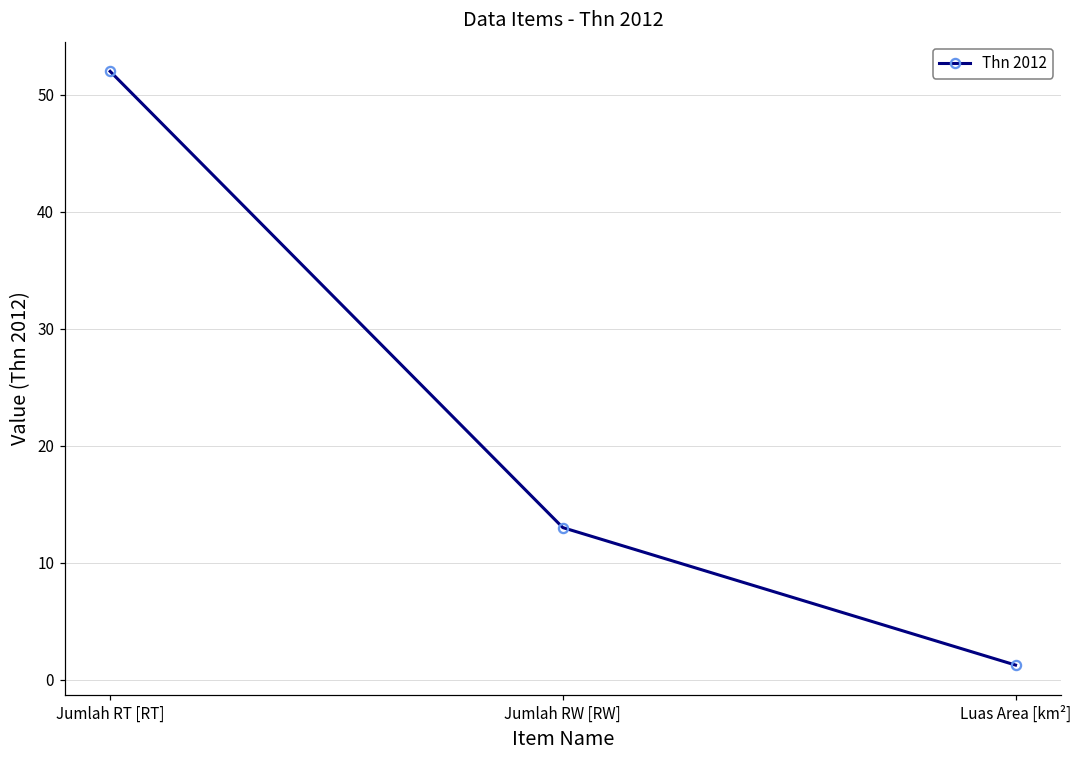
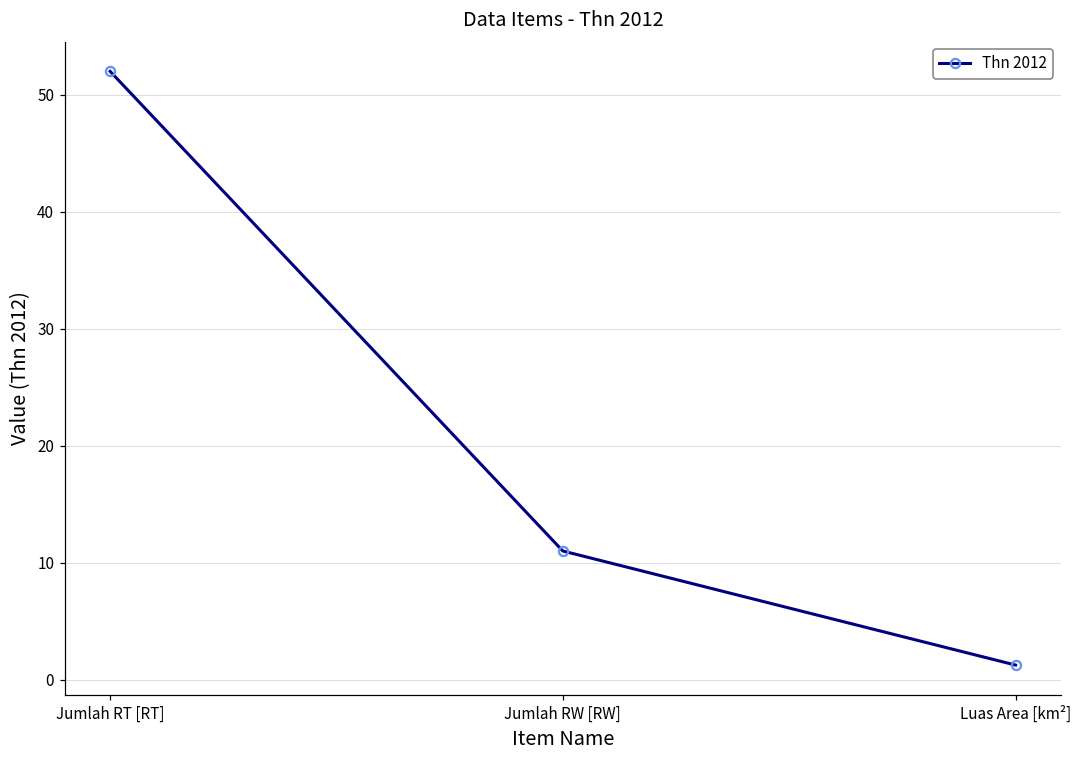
Jumlah RW [RW]: 13 -> 11
